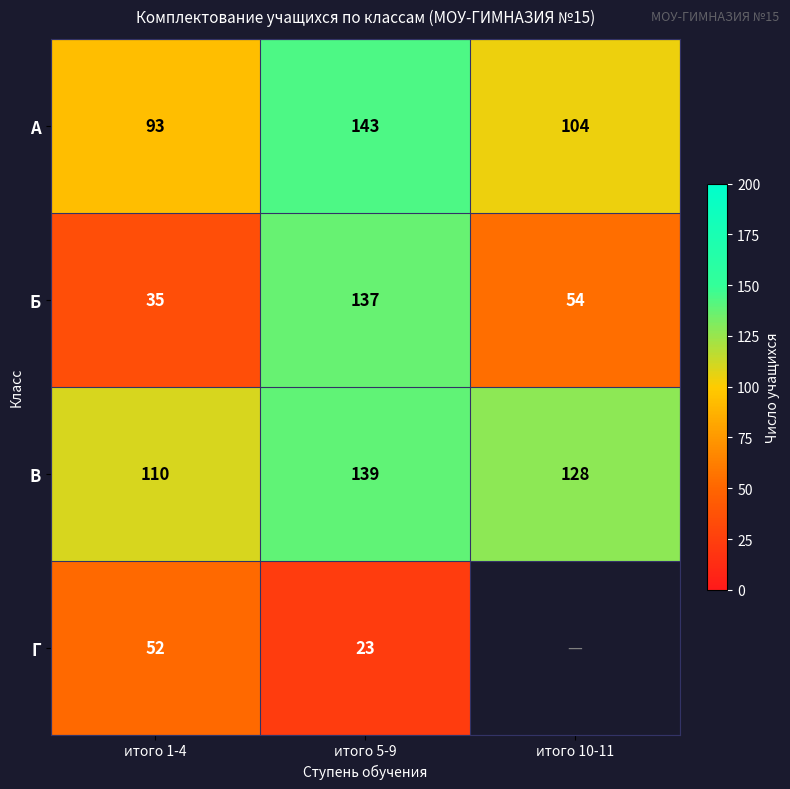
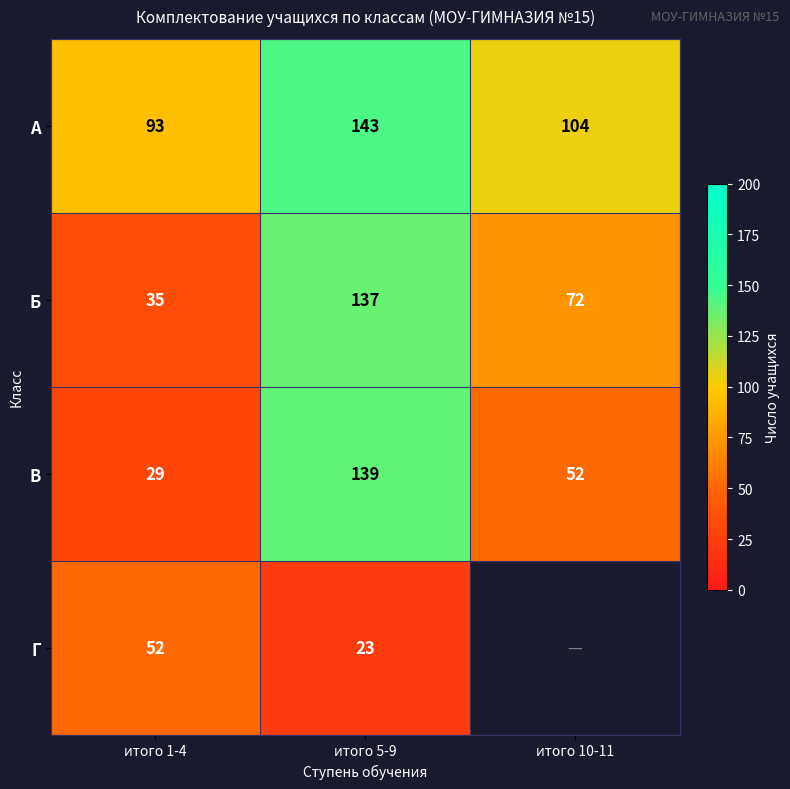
Б, итого 10-11: 54 -> 72
В, итого 1-4: 110 -> 29
В, итого 10-11: 128 -> 52
